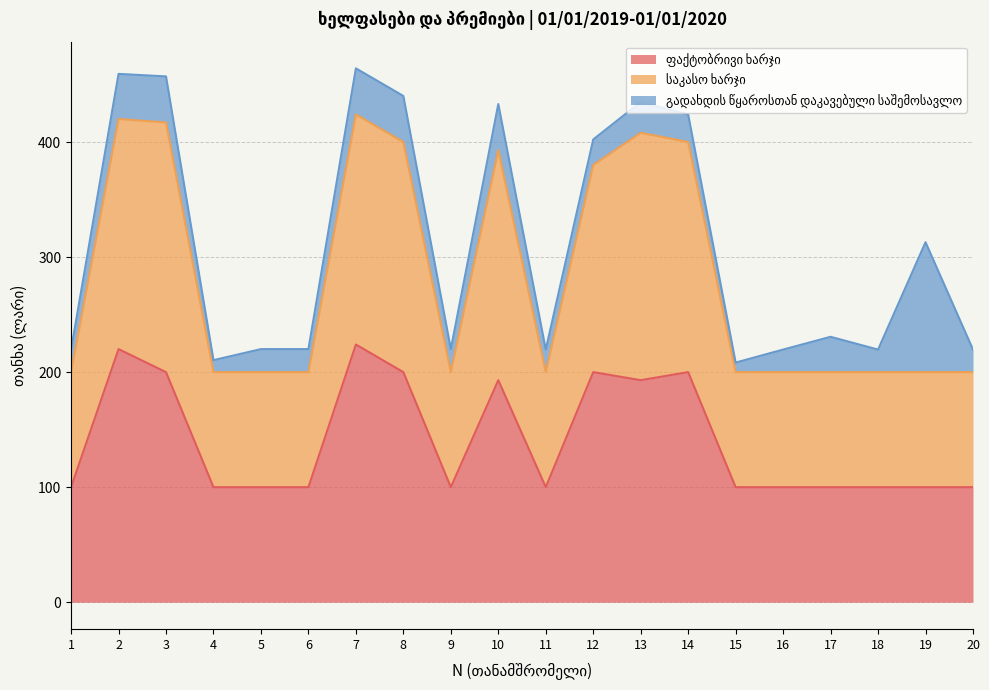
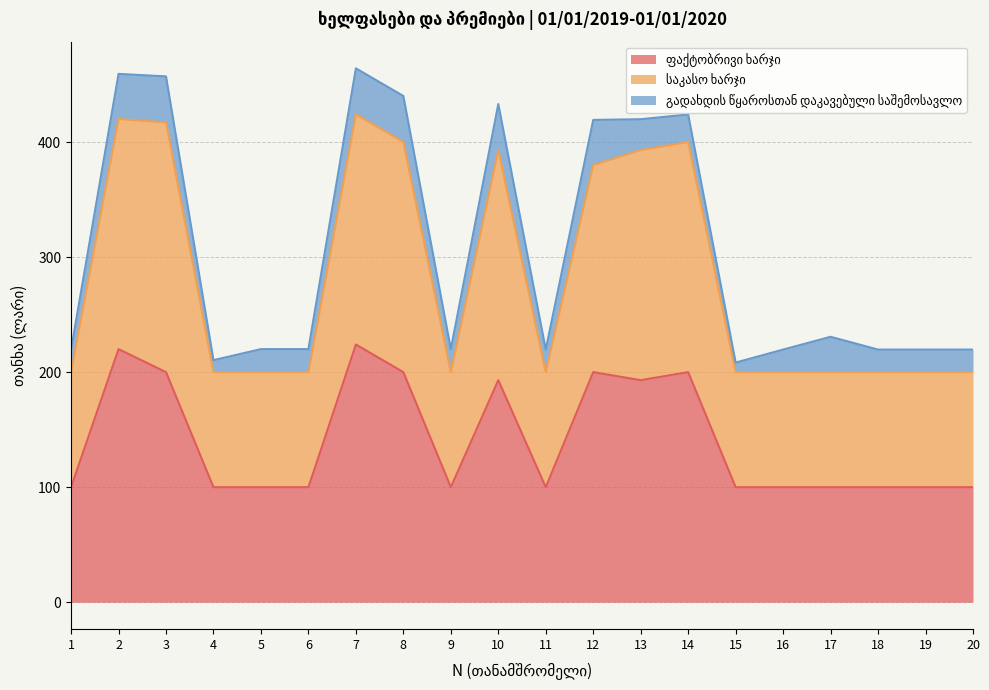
გადახდის წყაროსთან დაკავებული საშემოსავლო, 12: 22 -> 39
საკასო ხარჯი, 13: 215 -> 200
გადახდის წყაროსთან დაკავებული საშემოსავლო, 19: 113 -> 20
